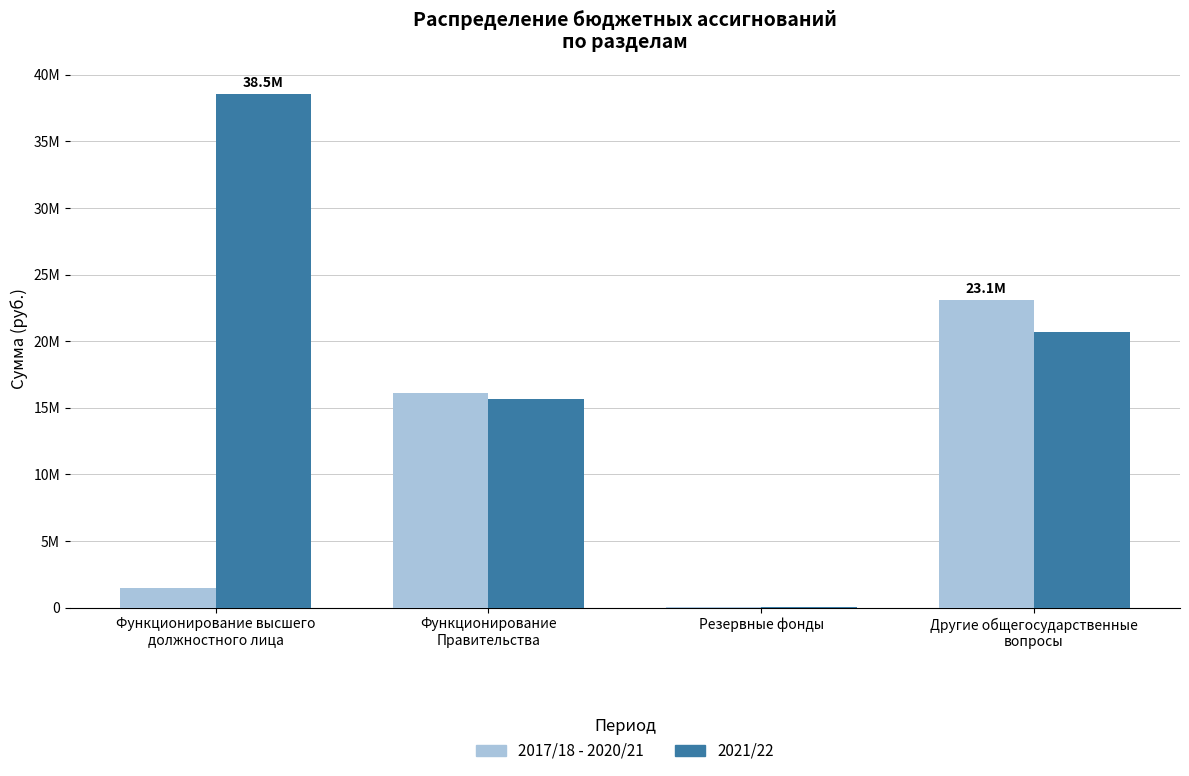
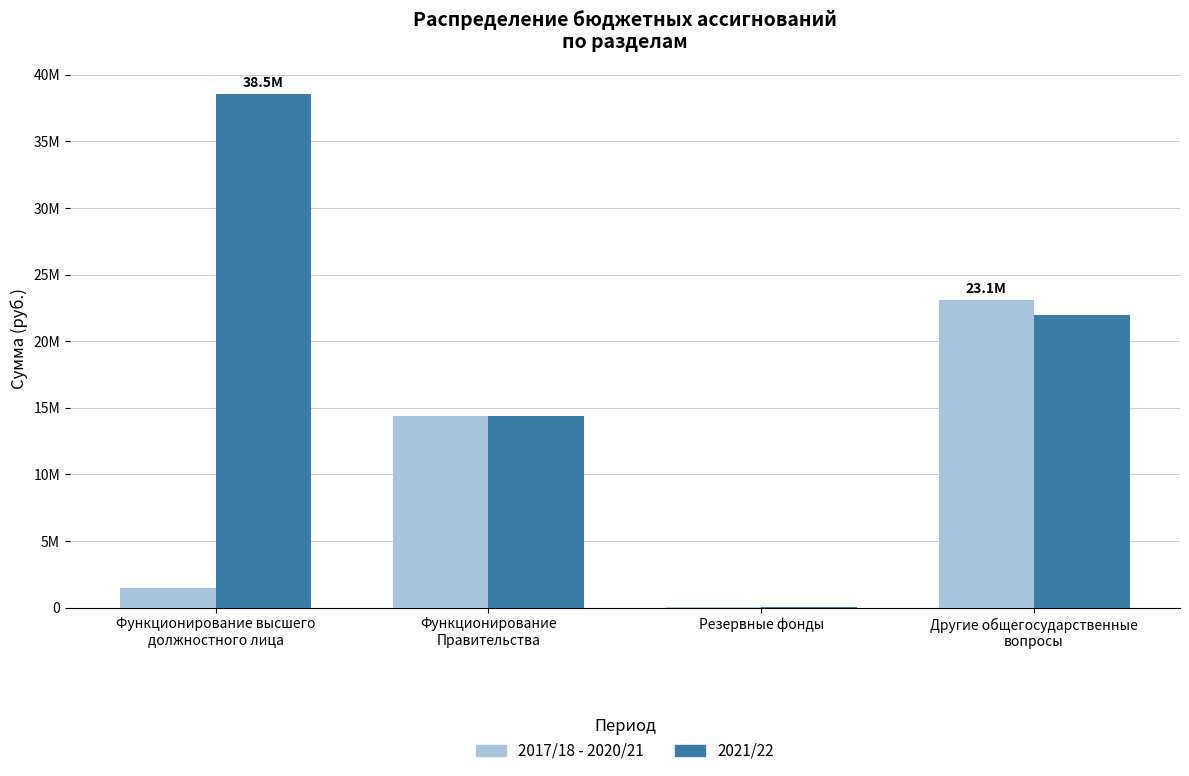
2017/18 - 2020/21, Функционирование Правительства: 16100000 -> 14400000
2021/22, Функционирование Правительства: 15600000 -> 14400000
2021/22, Другие общегосударственные вопросы: 20700000 -> 21900000
